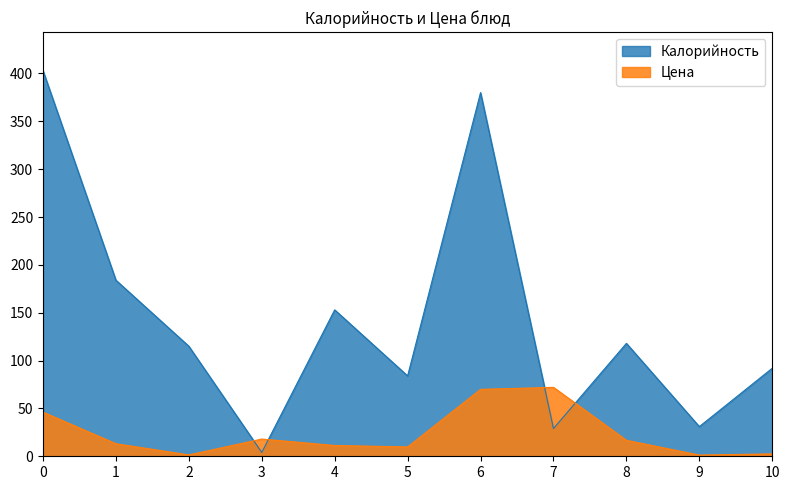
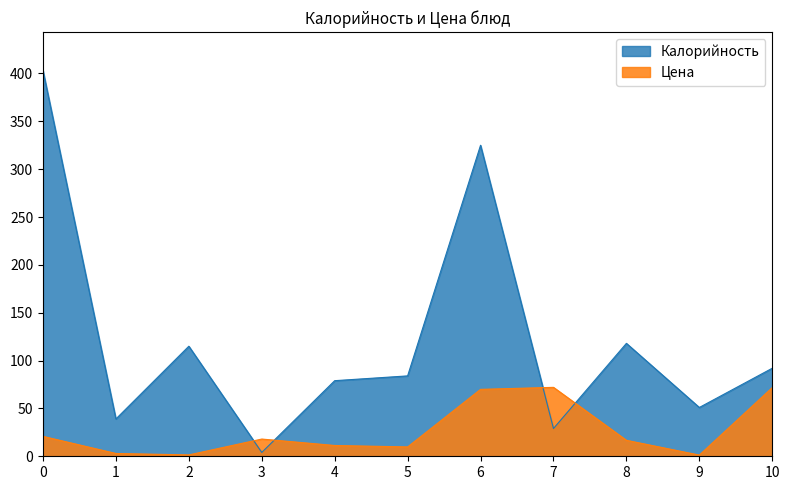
Цена, 0: 50 -> 20
Калорийность, 1: 180 -> 40
Цена, 1: 10 -> 0
Калорийность, 4: 150 -> 80
Калорийность, 6: 380 -> 330
Калорийность, 9: 30 -> 50
Цена, 10: 0 -> 70
